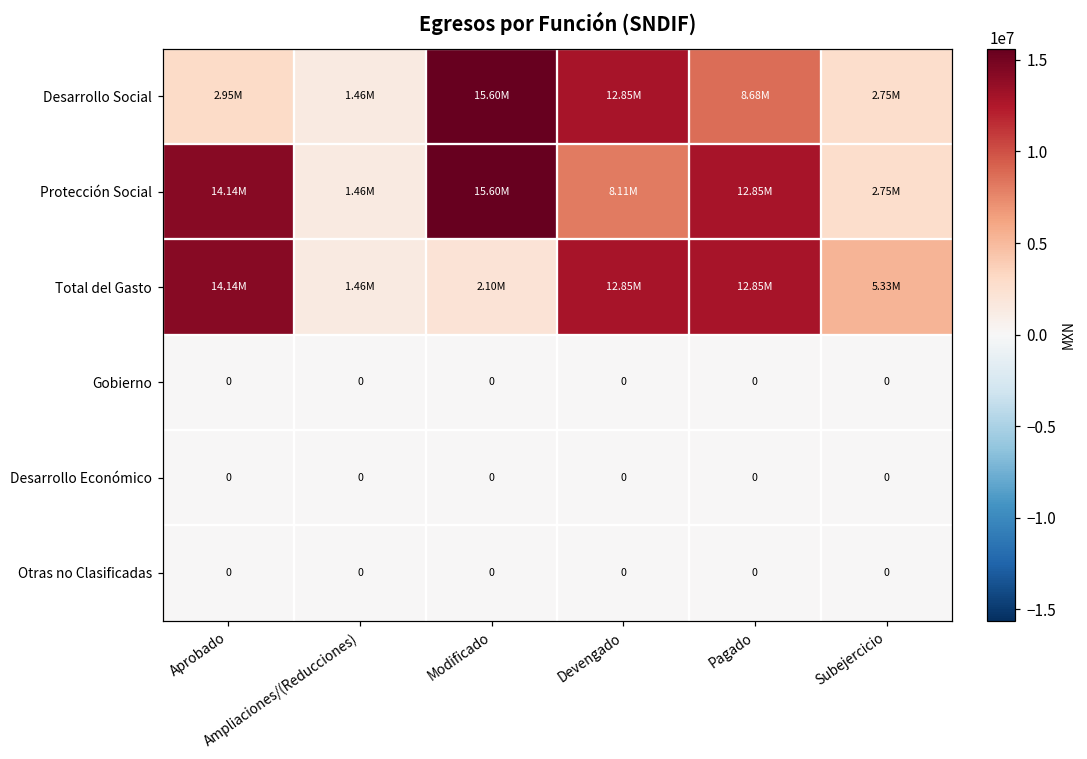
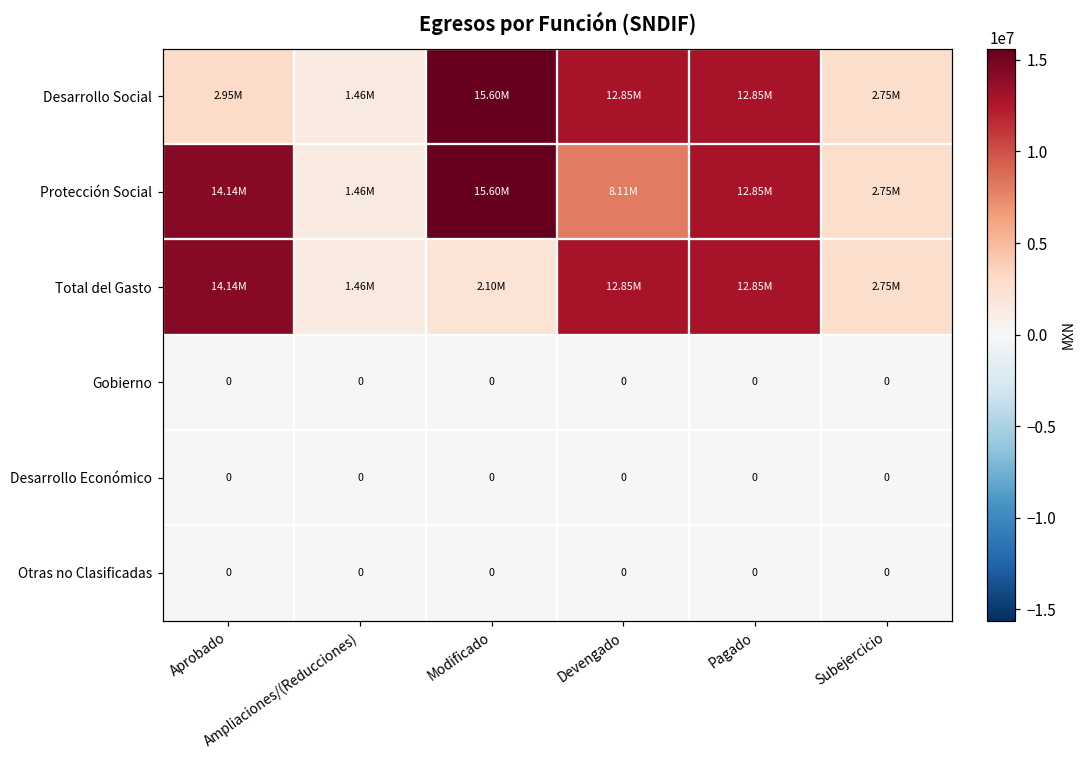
Desarrollo Social, Pagado: 8.68M -> 12.85M
Total del Gasto, Subejercicio: 5.33M -> 2.75M
